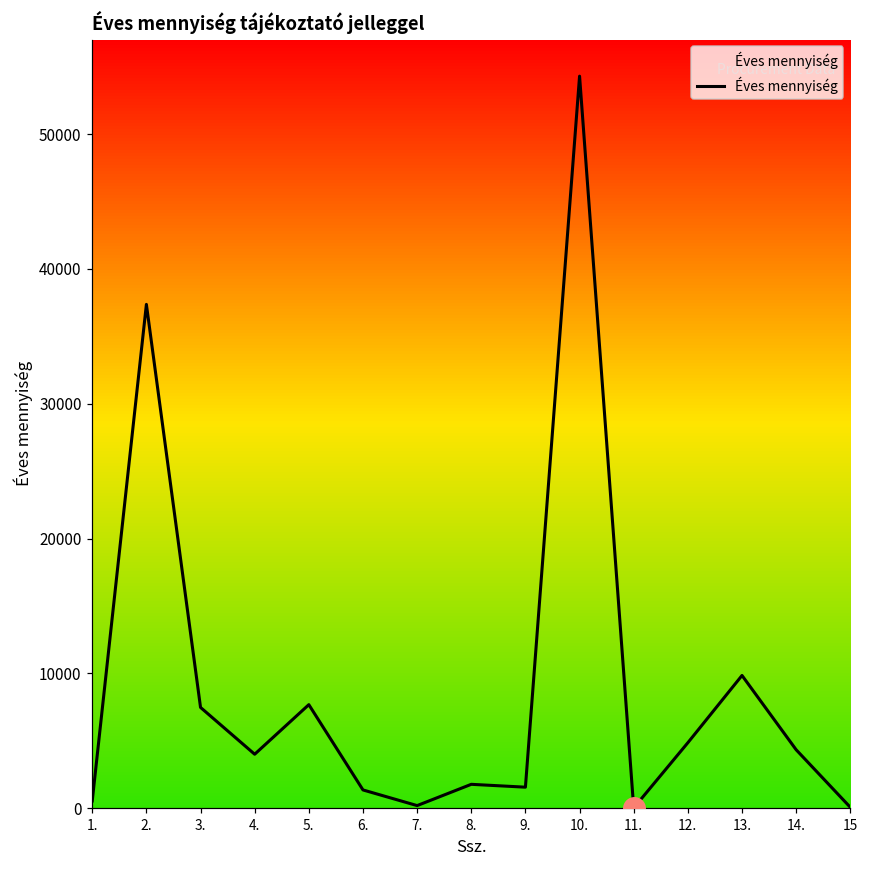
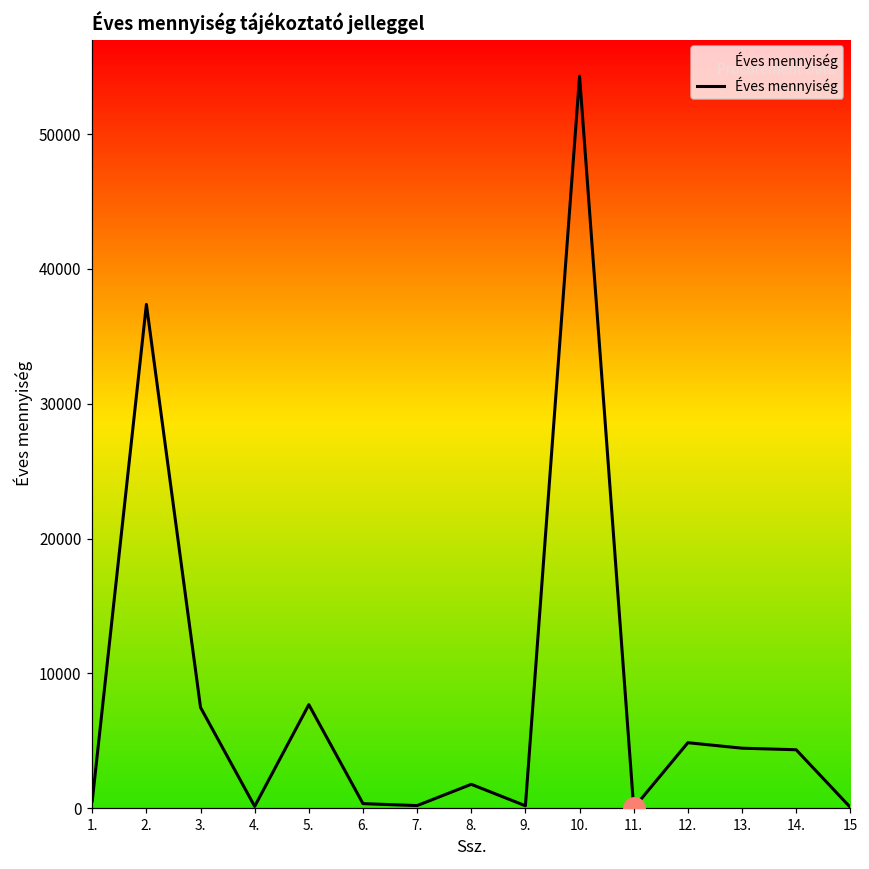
Éves mennyiség, 4.: 4000 -> 100
Éves mennyiség, 6.: 1400 -> 300
Éves mennyiség, 9.: 1600 -> 200
Éves mennyiség, 13.: 9800 -> 4500
